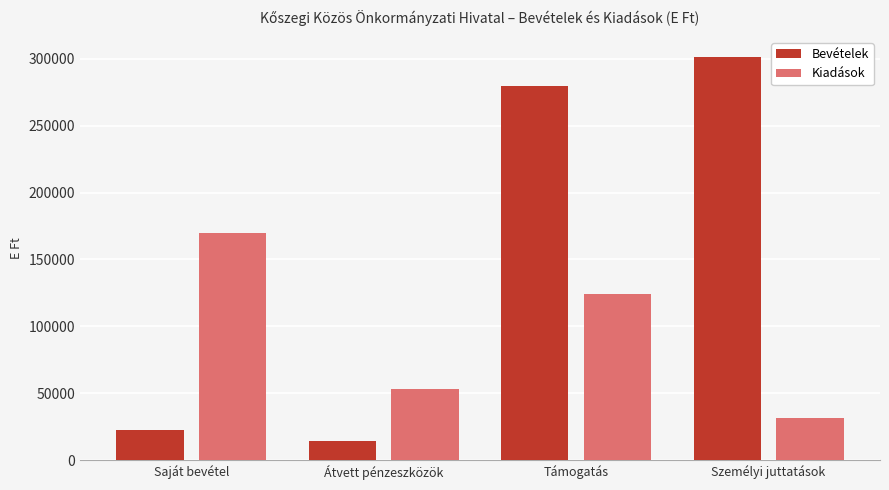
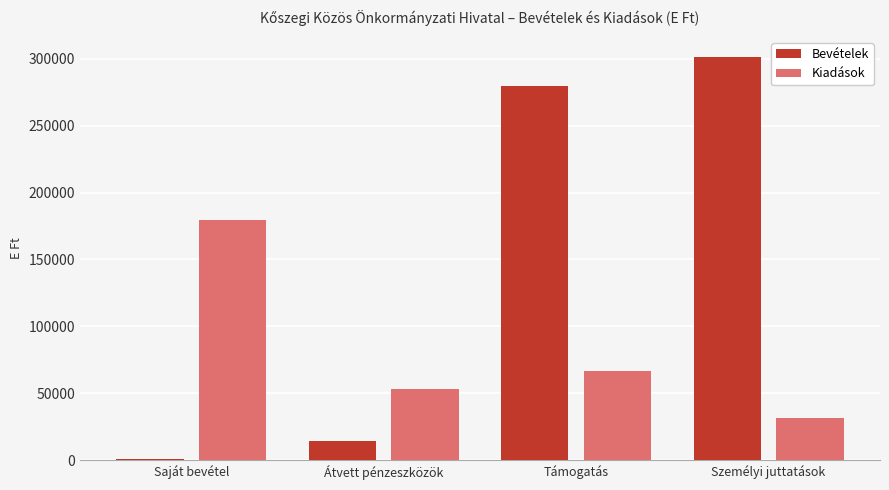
Bevételek, Saját bevétel: 23000 -> 1000
Kiadások, Saját bevétel: 169000 -> 180000
Kiadások, Támogatás: 124000 -> 67000
